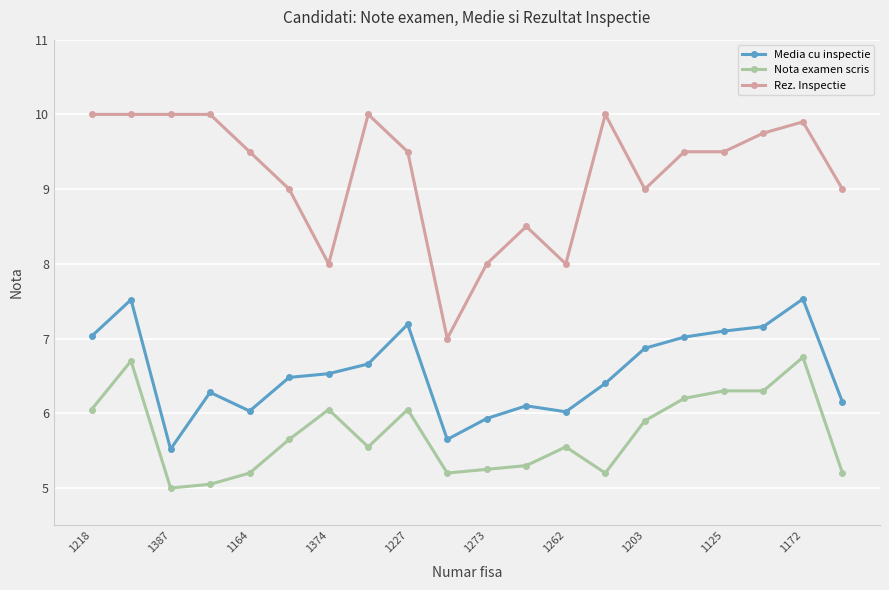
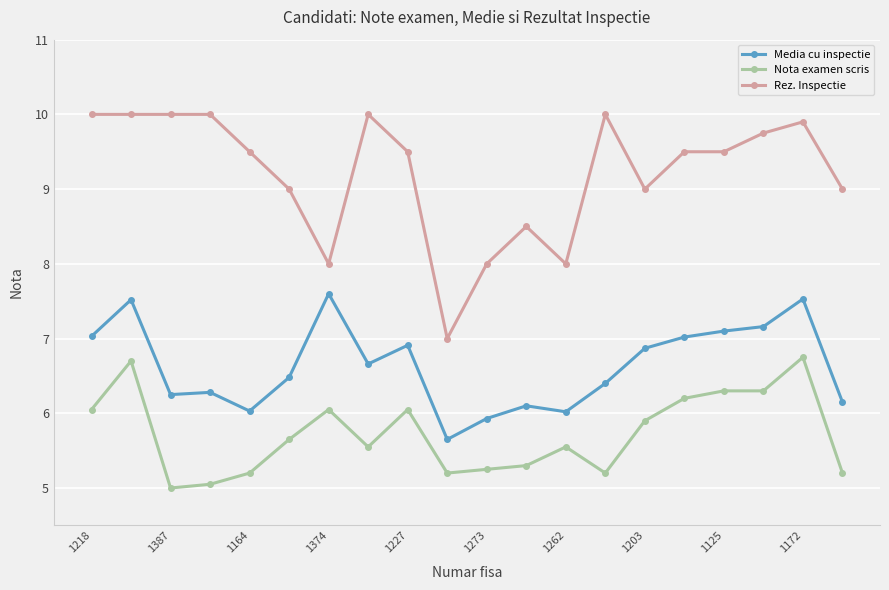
Media cu inspectie, 1387: 5.5 -> 6.3
Media cu inspectie, 1374: 6.5 -> 7.6
Media cu inspectie, 1227: 7.2 -> 6.9
